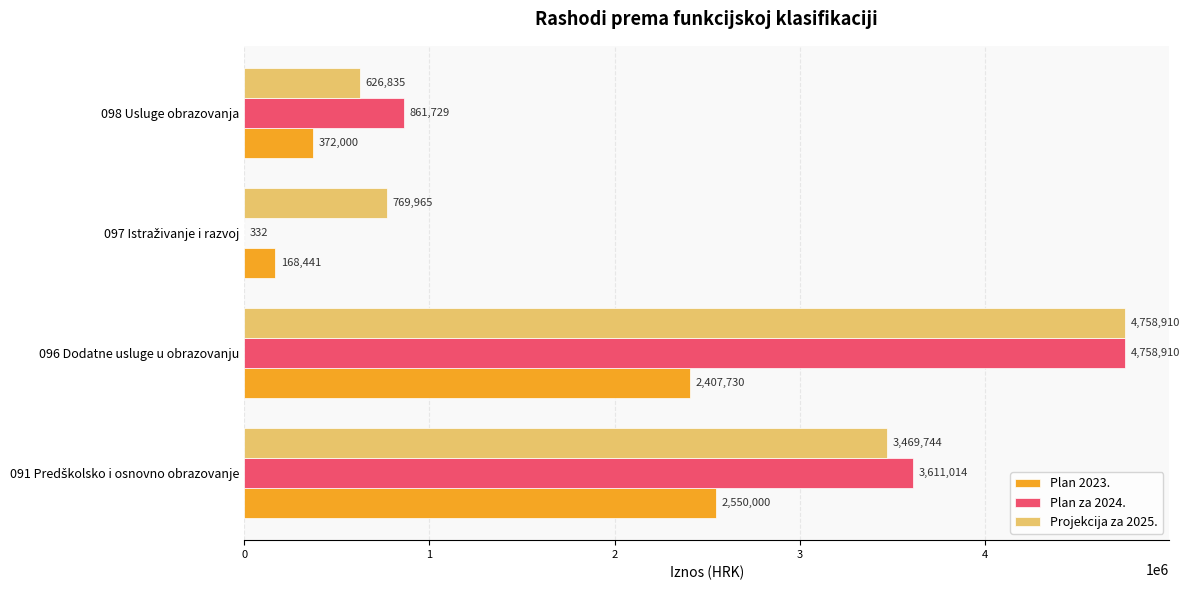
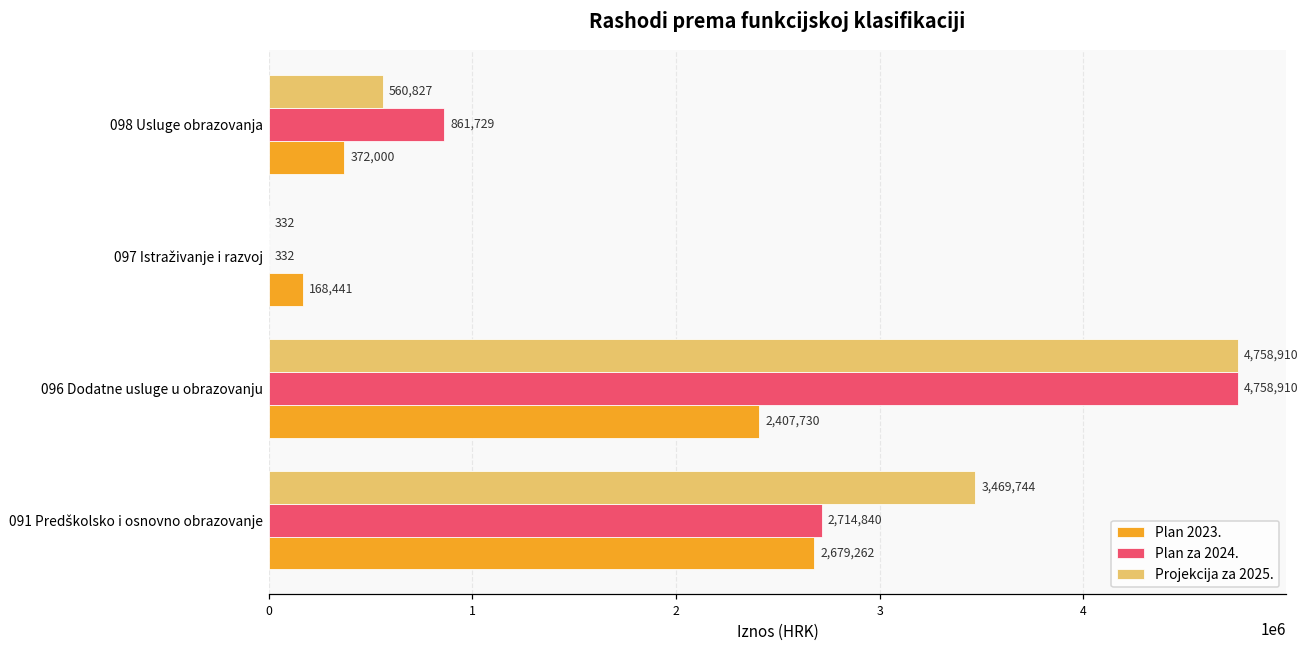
Projekcija za 2025., 098 Usluge obrazovanja: 626,835 -> 560,827
Projekcija za 2025., 097 Istraživanje i razvoj: 769,965 -> 332
Plan za 2024., 091 Predškolsko i osnovno obrazovanje: 3,611,014 -> 2,714,840
Plan 2023., 091 Predškolsko i osnovno obrazovanje: 2,550,000 -> 2,679,262
